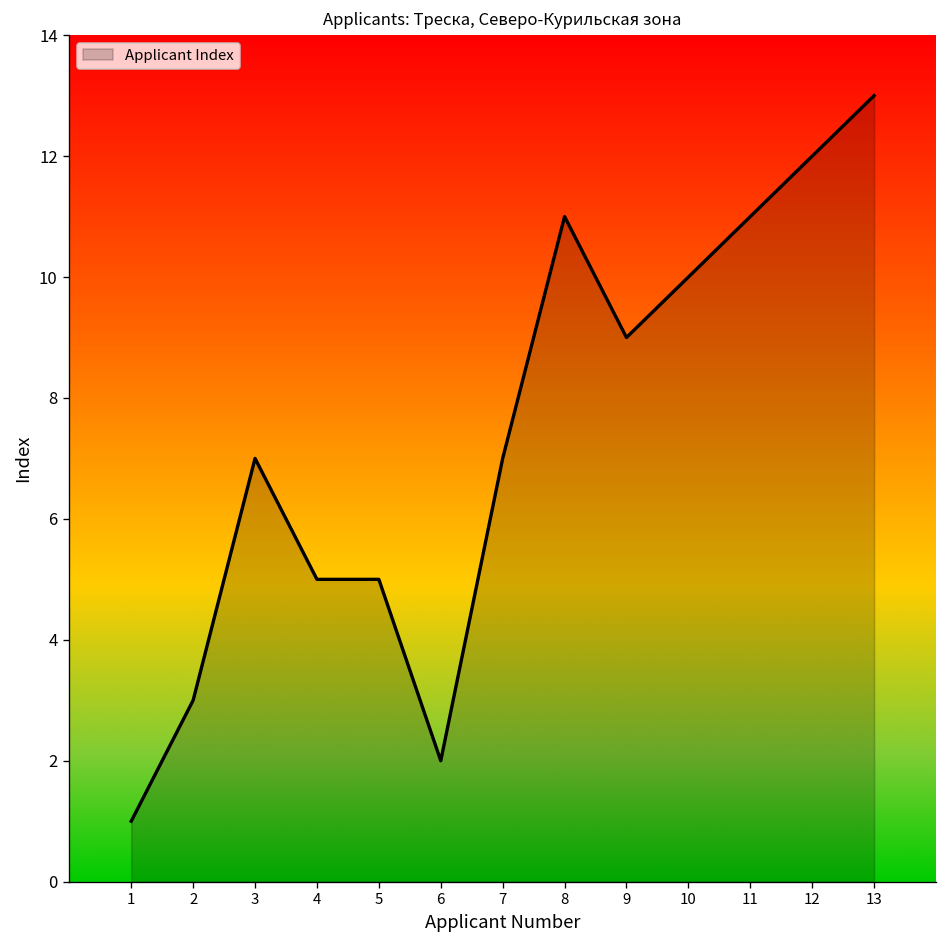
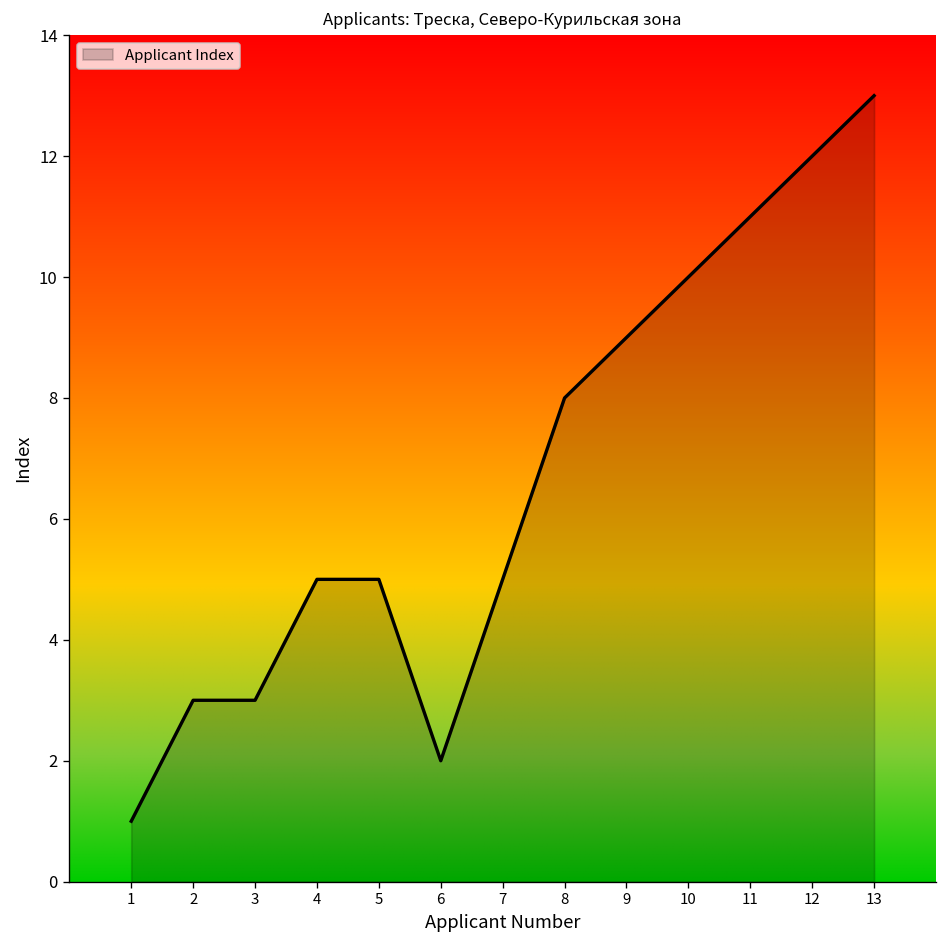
3: 7 -> 3
7: 7 -> 5
8: 11 -> 8
